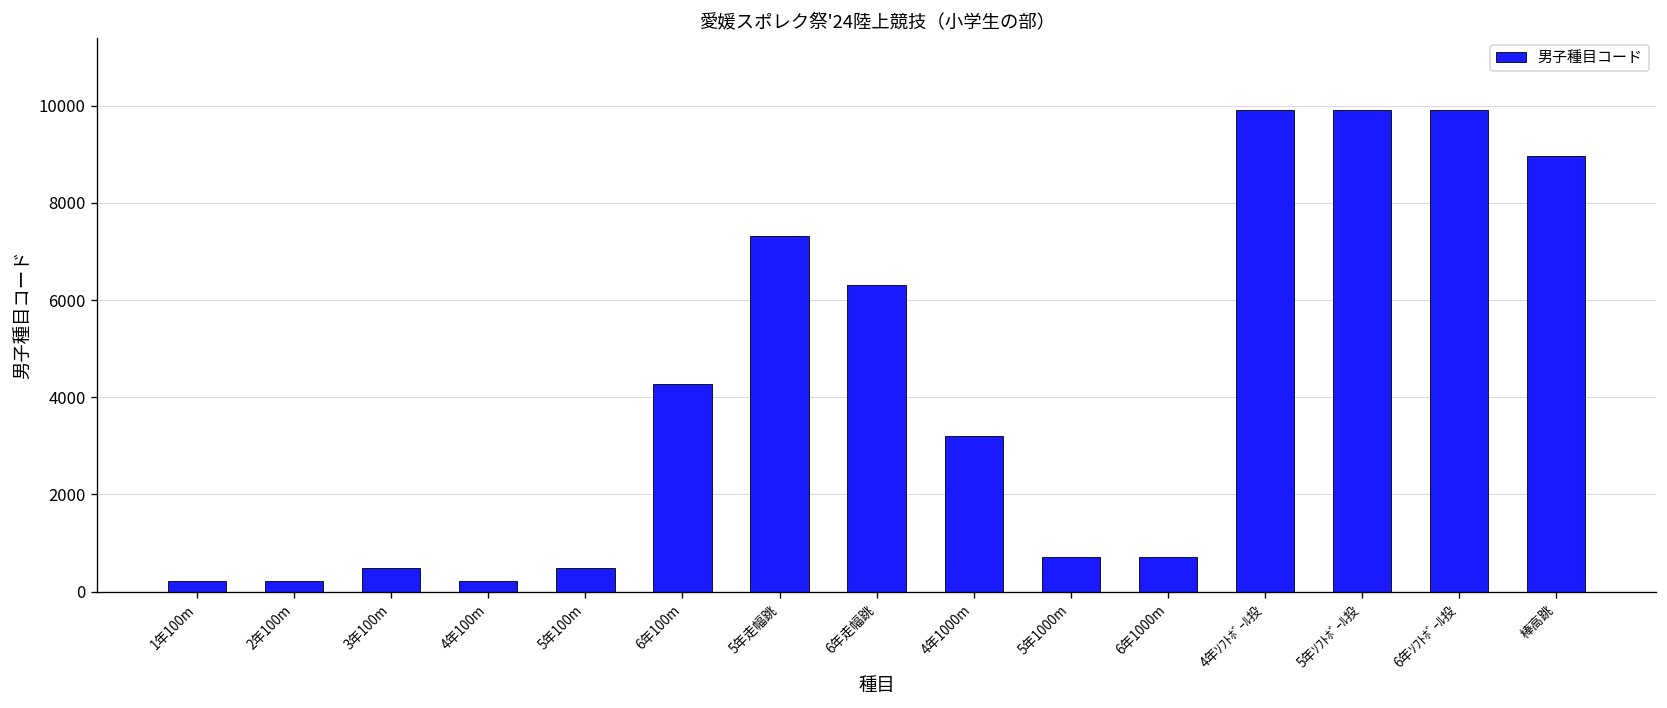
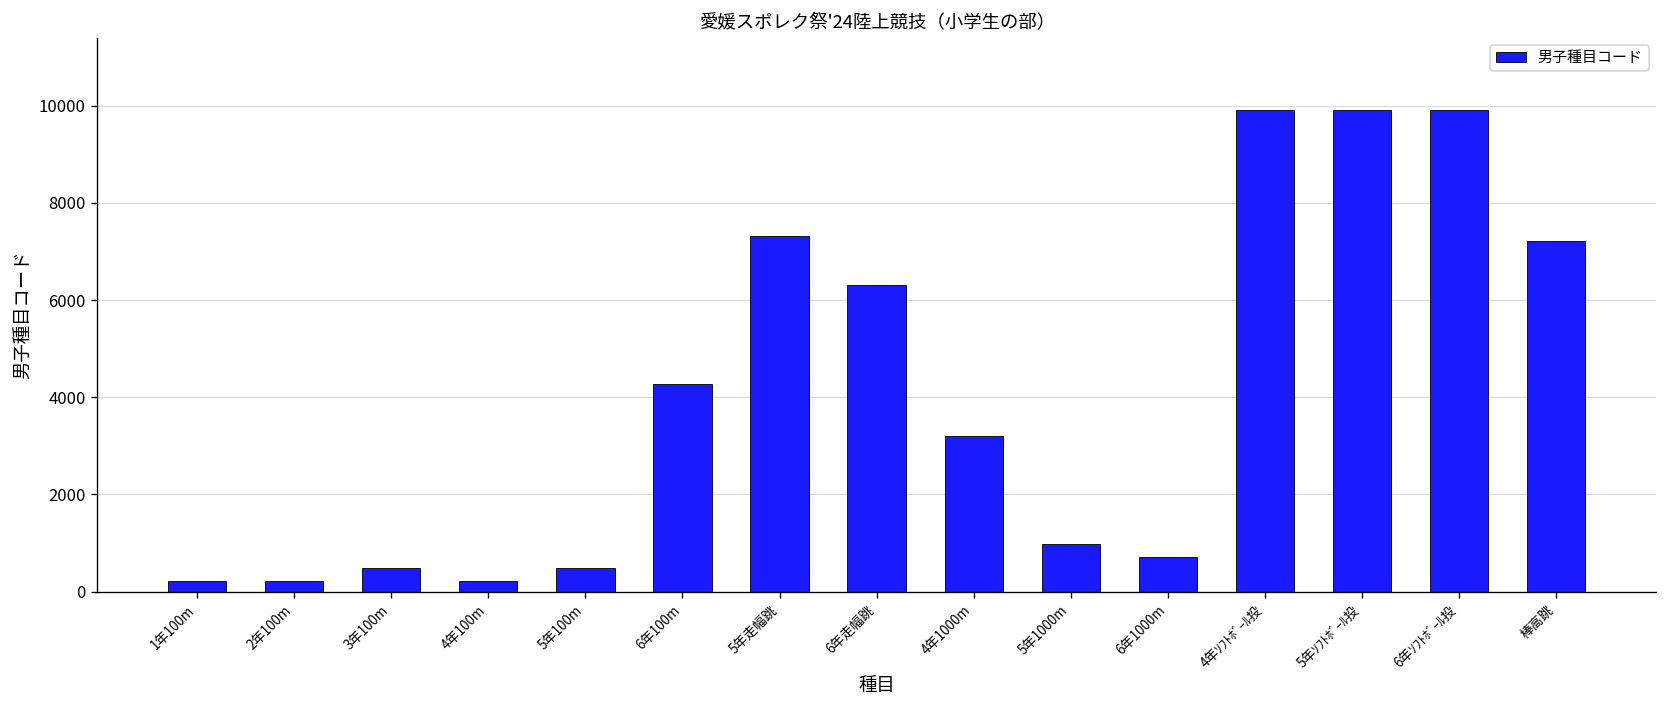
5年1000m: 700 -> 1000
棒高跳: 9000 -> 7200
